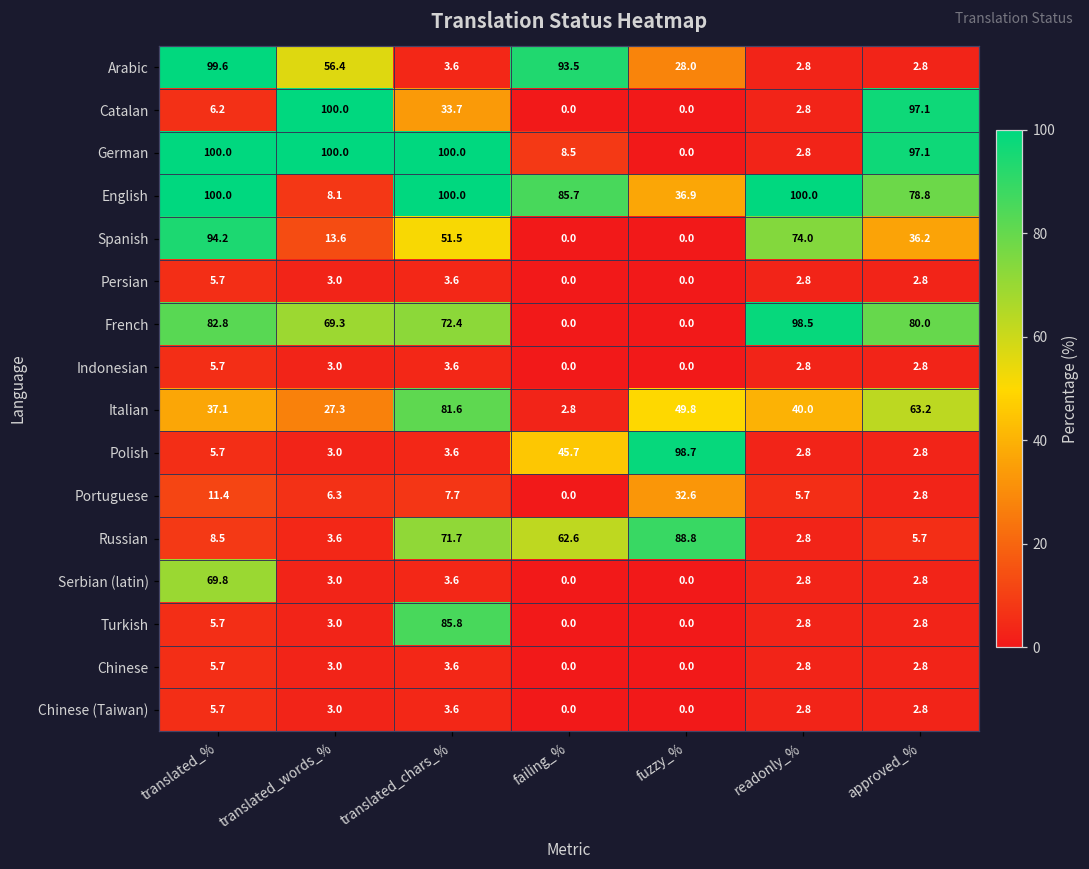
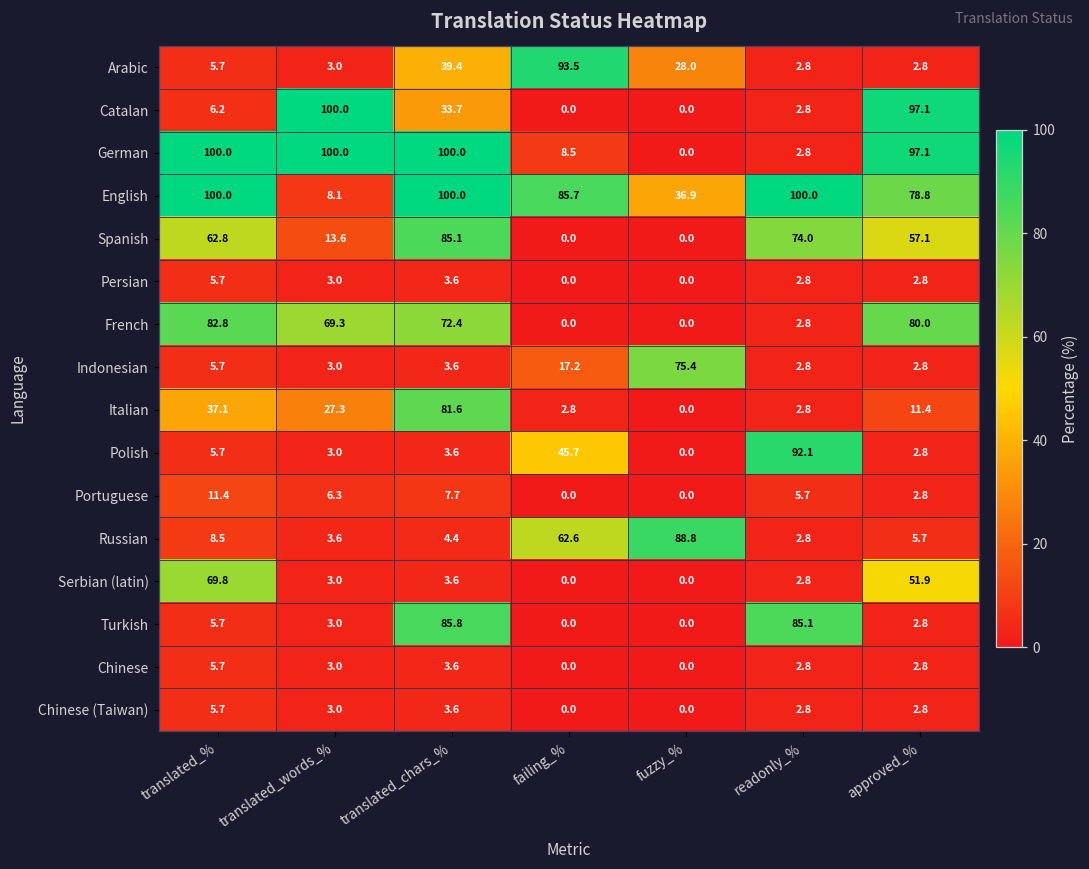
Arabic, translated_%: 99.6 -> 5.7
Arabic, translated_words_%: 56.4 -> 3.0
Arabic, translated_chars_%: 3.6 -> 39.4
Spanish, translated_%: 94.2 -> 62.8
Spanish, translated_chars_%: 51.5 -> 85.1
Spanish, approved_%: 36.2 -> 57.1
French, readonly_%: 98.5 -> 2.8
Indonesian, failing_%: 0.0 -> 17.2
Indonesian, fuzzy_%: 0.0 -> 75.4
Italian, fuzzy_%: 49.8 -> 0.0
Italian, readonly_%: 40.0 -> 2.8
Italian, approved_%: 63.2 -> 11.4
Polish, fuzzy_%: 98.7 -> 0.0
Polish, readonly_%: 2.8 -> 92.1
Portuguese, fuzzy_%: 32.6 -> 0.0
Russian, translated_chars_%: 71.7 -> 4.4
Serbian (latin), approved_%: 2.8 -> 51.9
Turkish, readonly_%: 2.8 -> 85.1
